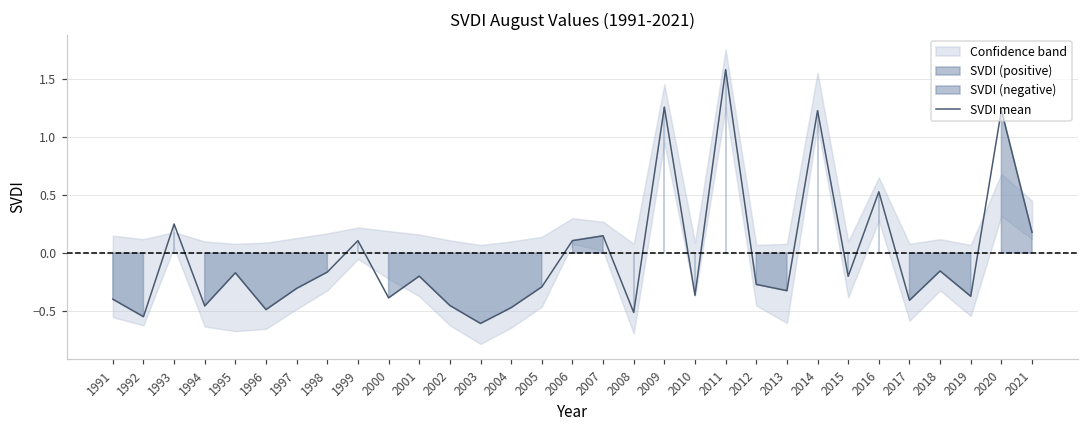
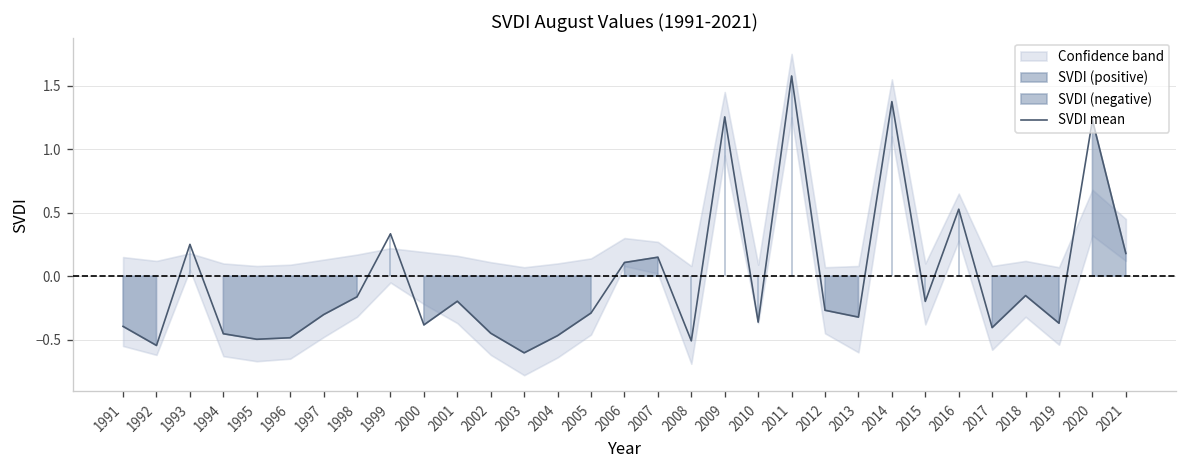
SVDI mean, 1995: -0.17 -> -0.50
SVDI mean, 1999: 0.11 -> 0.33
SVDI mean, 2014: 1.22 -> 1.37
